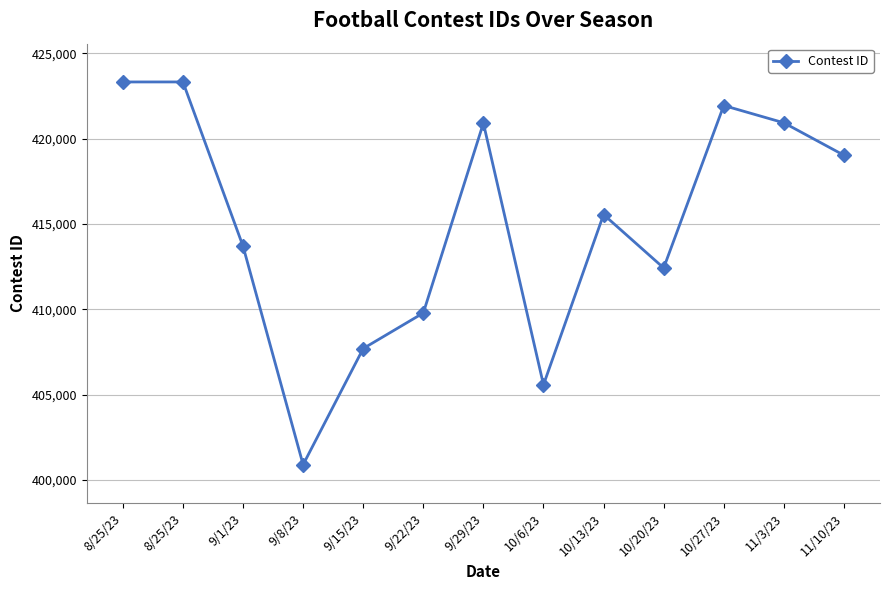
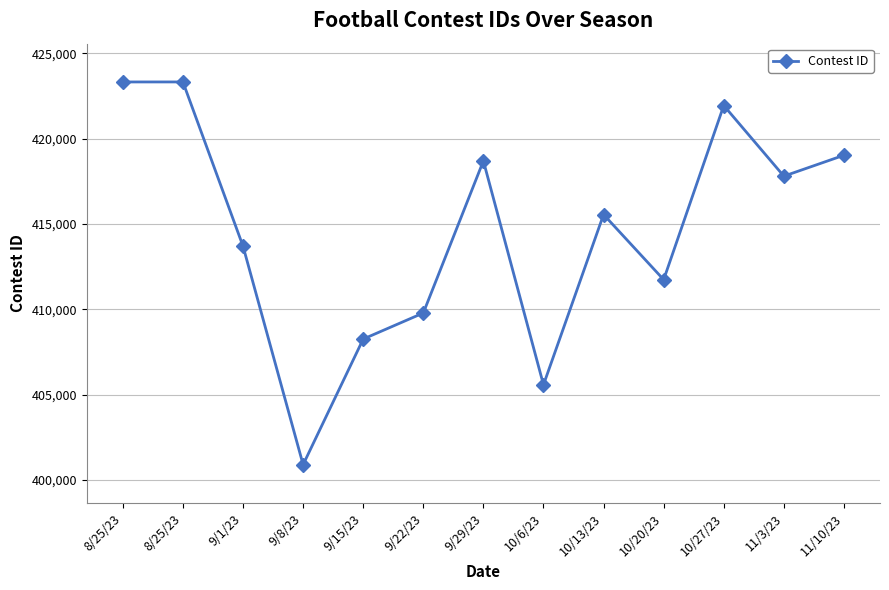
9/15/23: 407,700 -> 408,300
9/29/23: 420,900 -> 418,700
10/20/23: 412,400 -> 411,700
11/3/23: 420,900 -> 417,800
